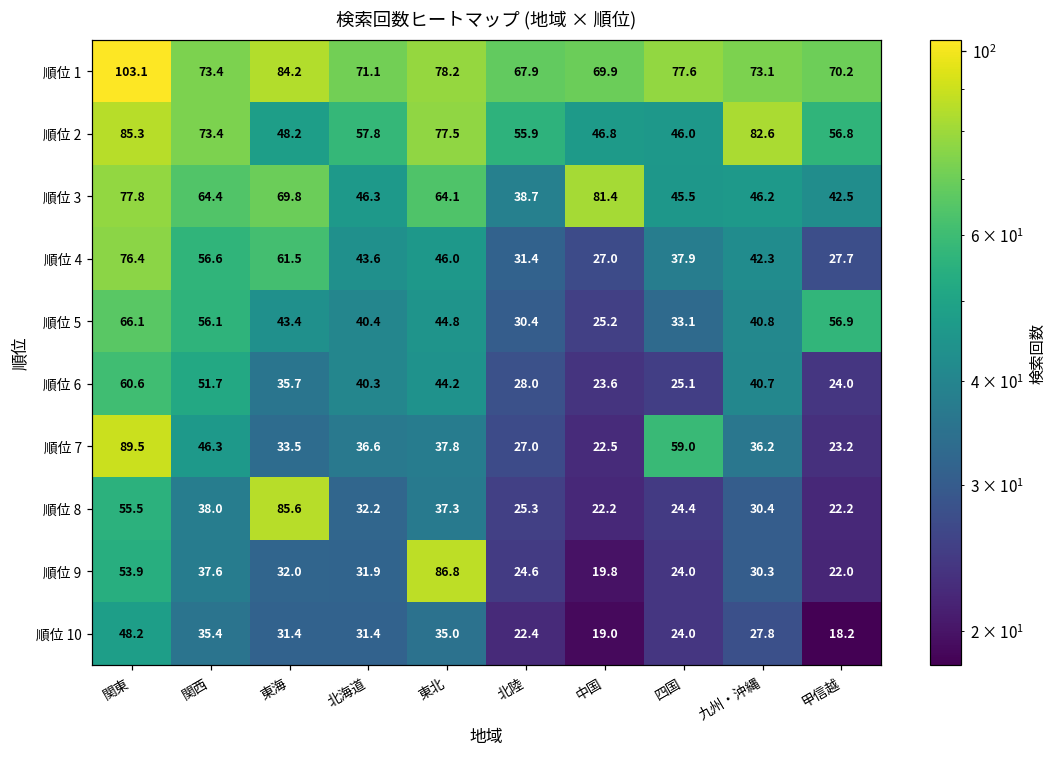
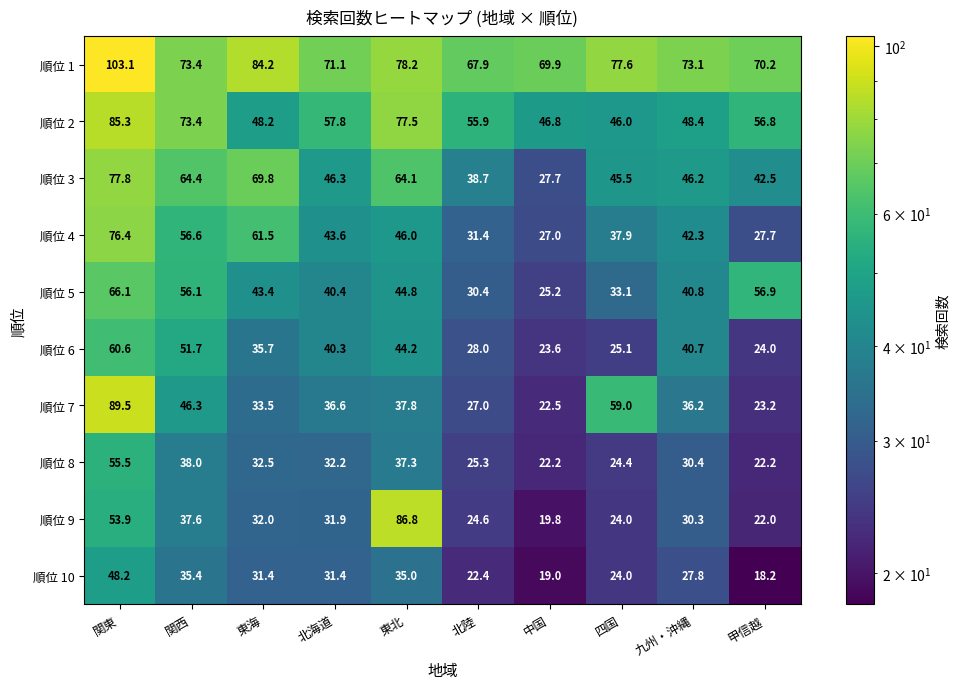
順位 2, 九州・沖縄: 82.6 -> 48.4
順位 3, 中国: 81.4 -> 27.7
順位 8, 東海: 85.6 -> 32.5
